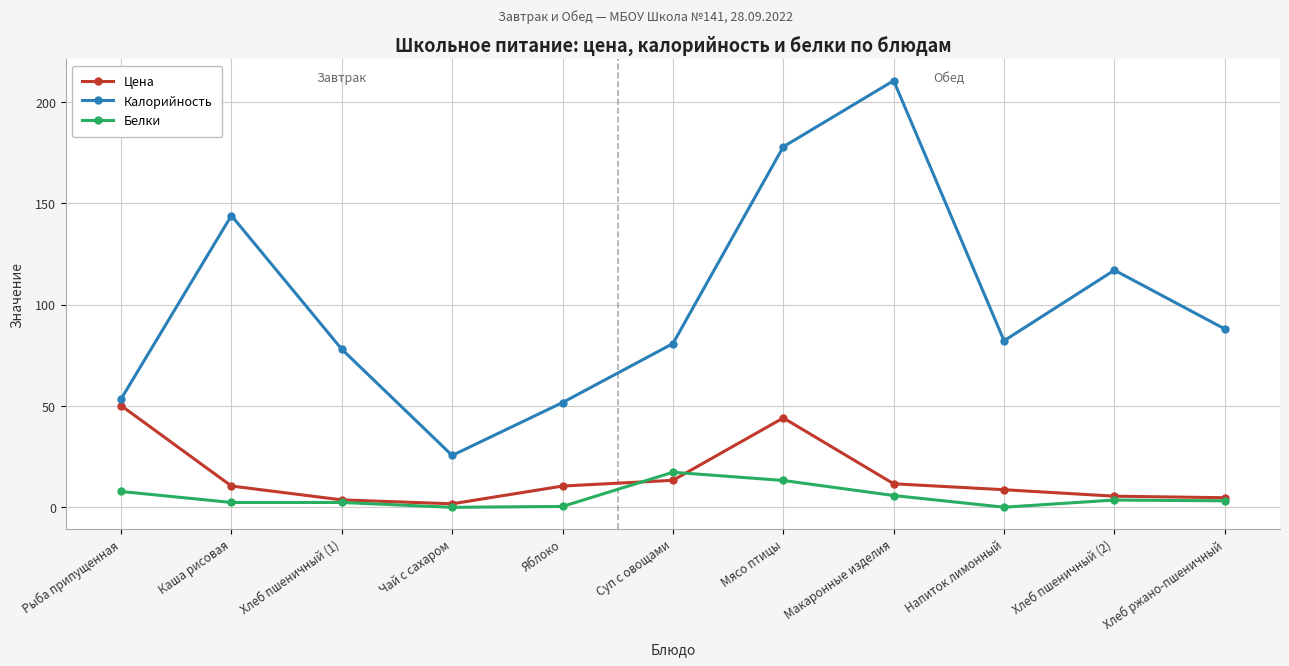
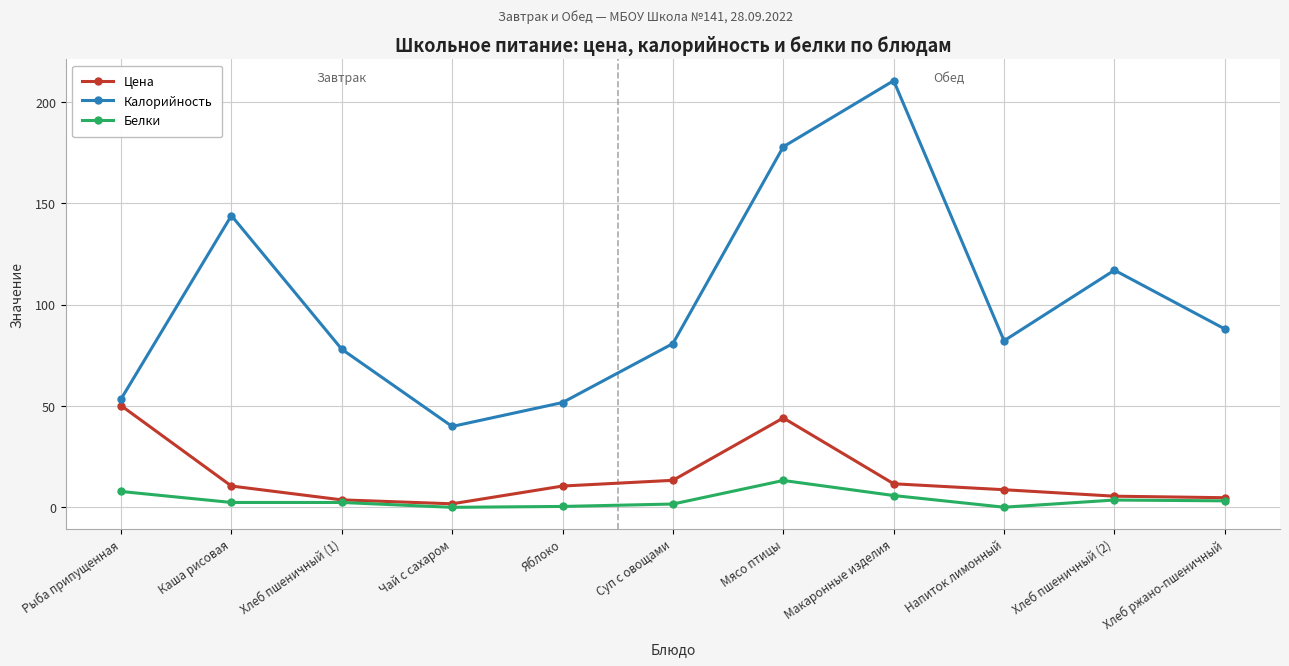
Калорийность, Чай с сахаром: 26 -> 40
Белки, Суп с овощами: 17 -> 2
